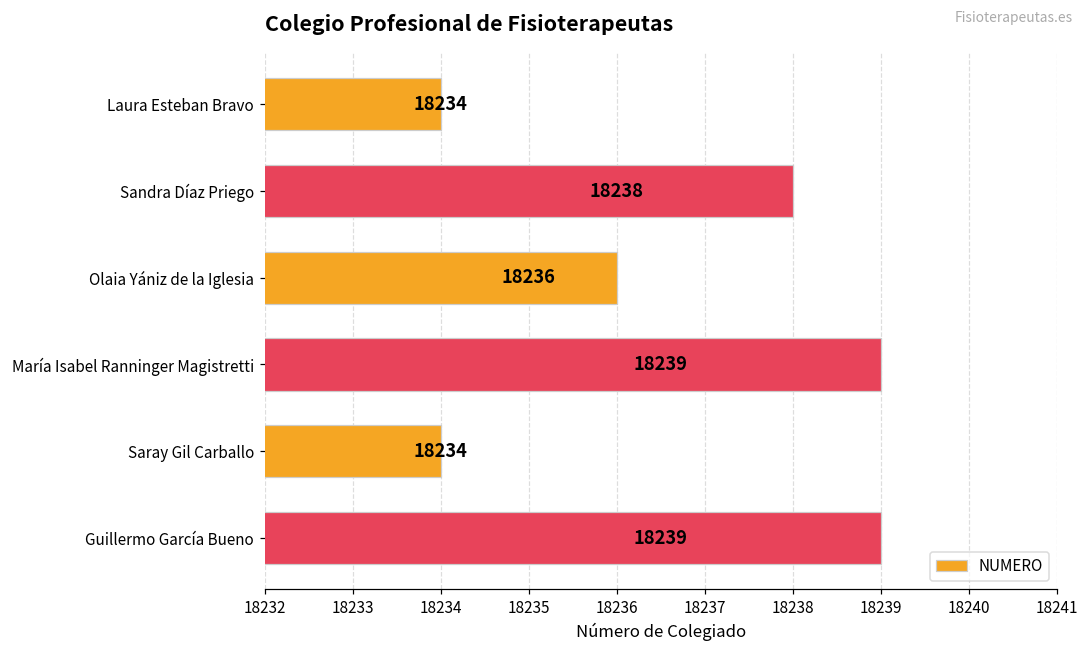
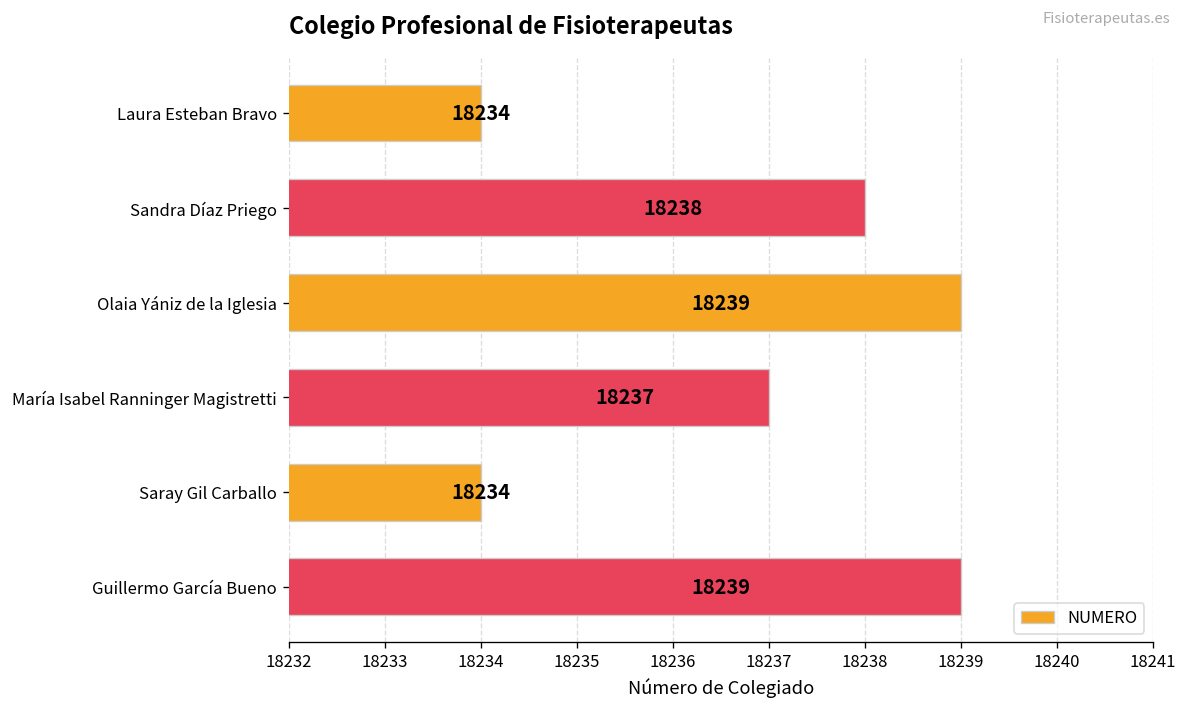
Olaia Yániz de la Iglesia: 18236 -> 18239
María Isabel Ranninger Magistretti: 18239 -> 18237
